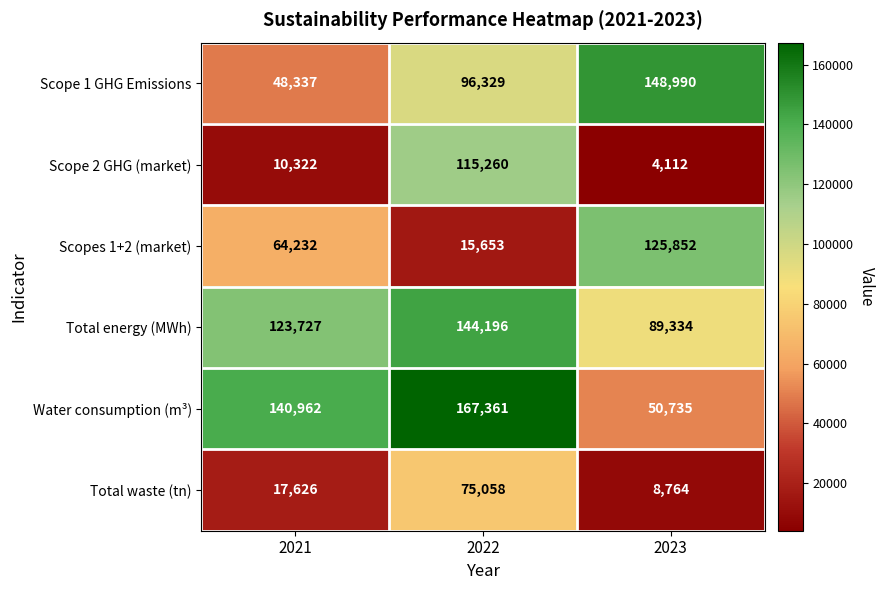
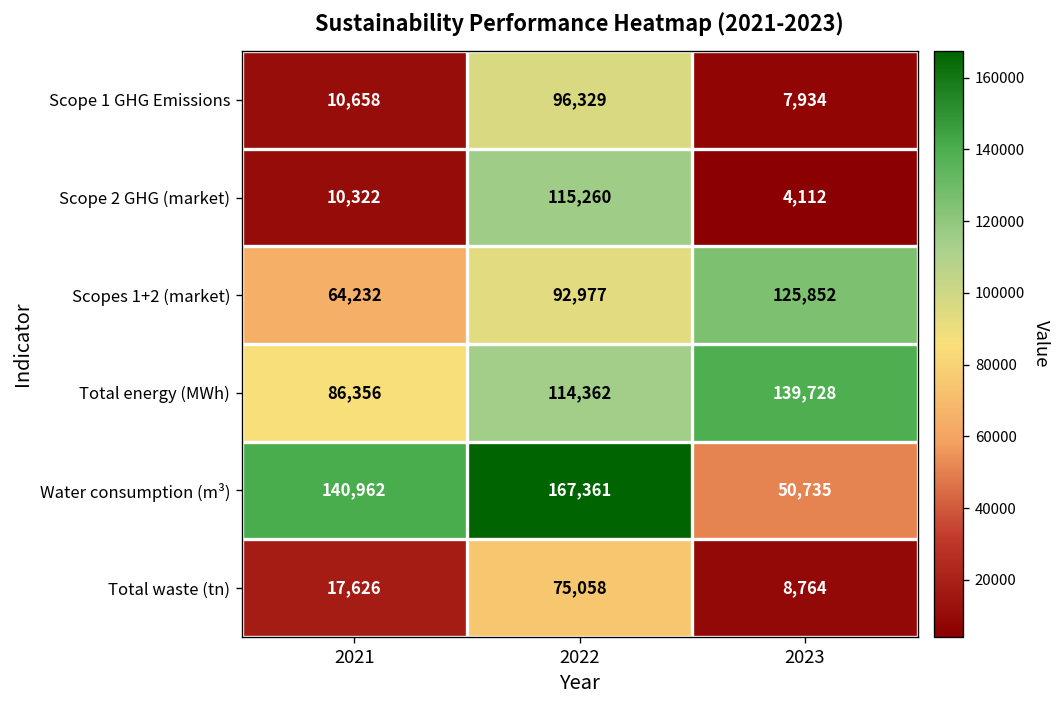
Scope 1 GHG Emissions, 2021: 48,337 -> 10,658
Scope 1 GHG Emissions, 2023: 148,990 -> 7,934
Scopes 1+2 (market), 2022: 15,653 -> 92,977
Total energy (MWh), 2021: 123,727 -> 86,356
Total energy (MWh), 2022: 144,196 -> 114,362
Total energy (MWh), 2023: 89,334 -> 139,728
